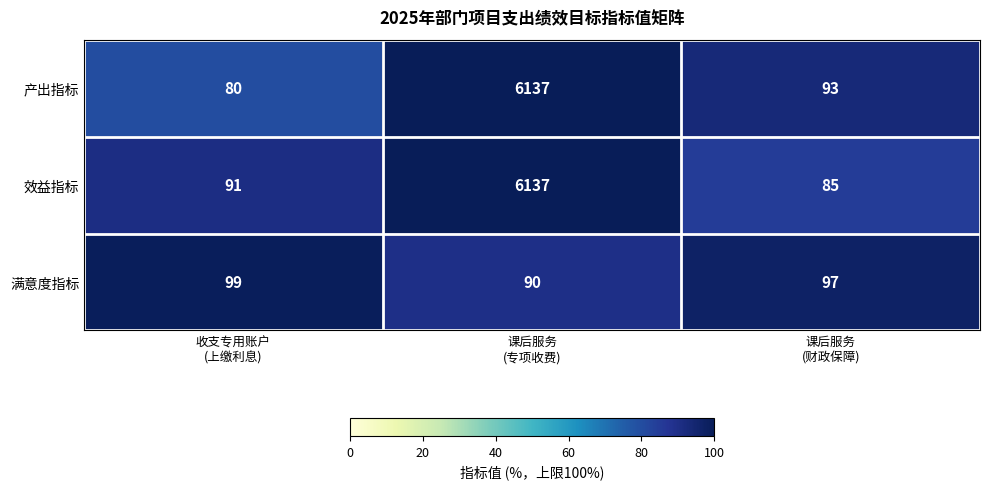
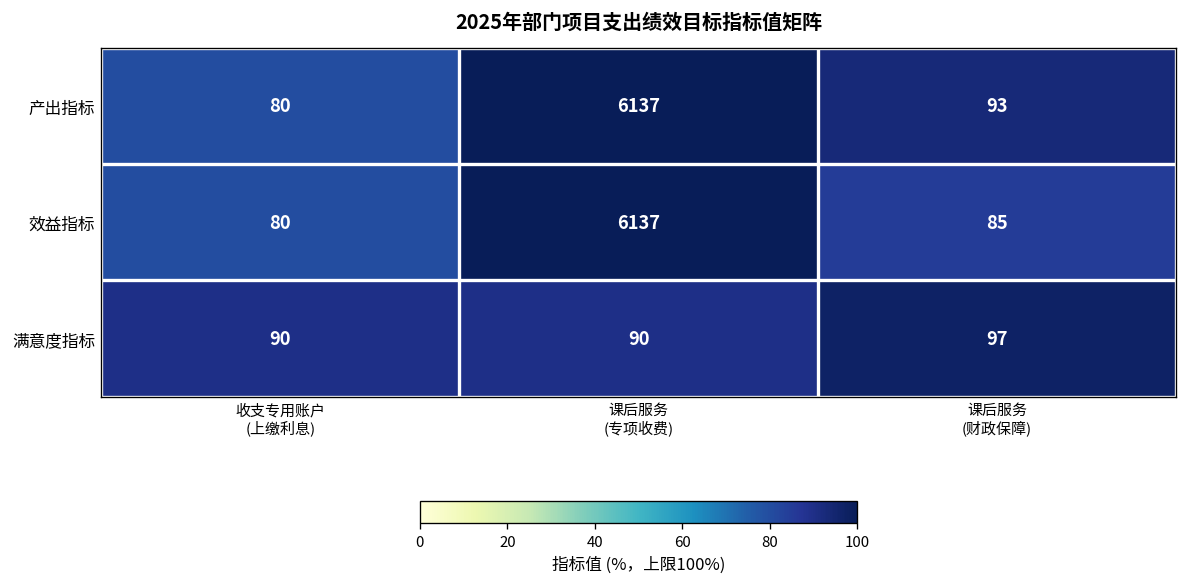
效益指标, 收支专用账户 (上缴利息): 91 -> 80
满意度指标, 收支专用账户 (上缴利息): 99 -> 90
